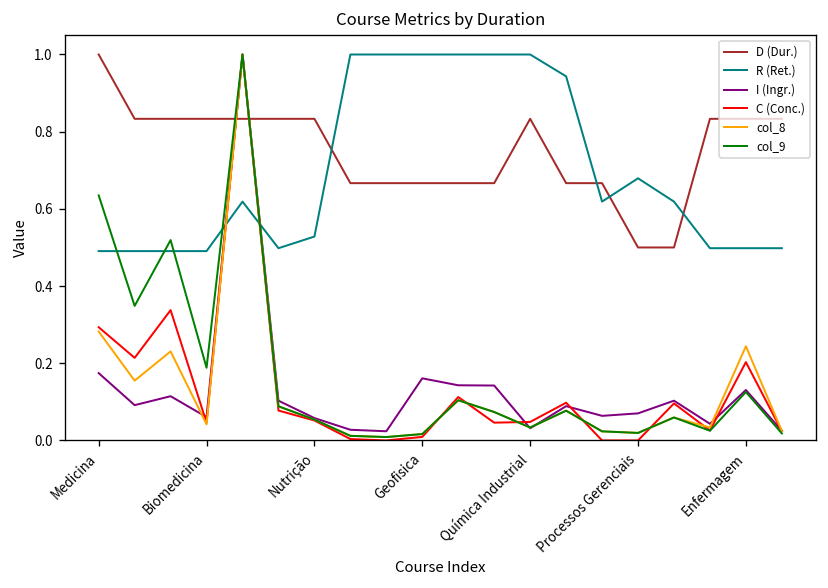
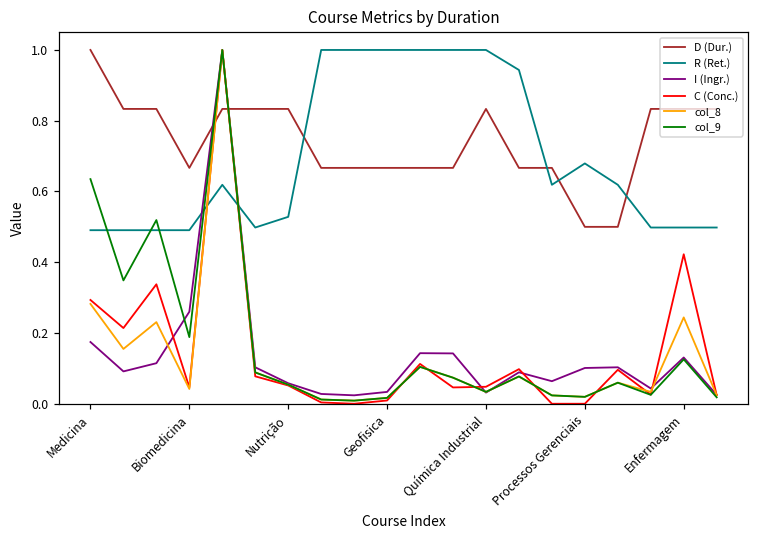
D (Dur.), Biomedicina: 0.83 -> 0.67
I (Ingr.), Biomedicina: 0.06 -> 0.26
I (Ingr.), Geofisica: 0.16 -> 0.03
I (Ingr.), Processos Gerenciais: 0.07 -> 0.10
C (Conc.), Enfermagem: 0.20 -> 0.42
